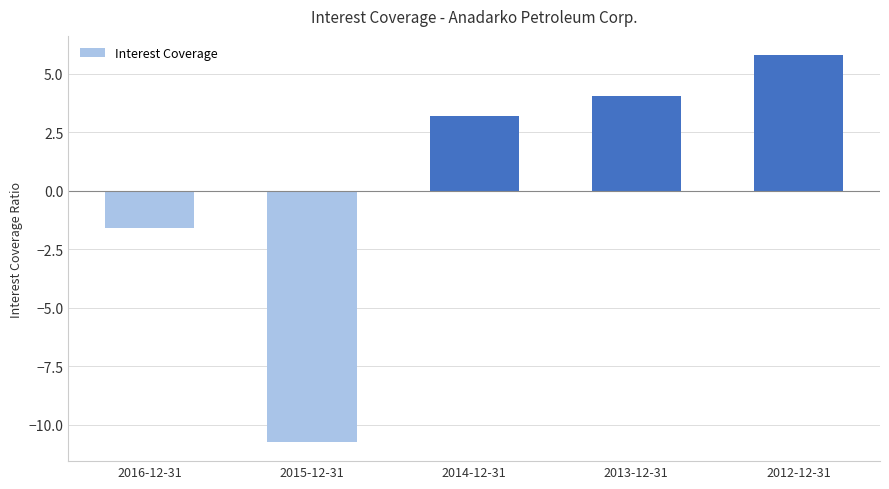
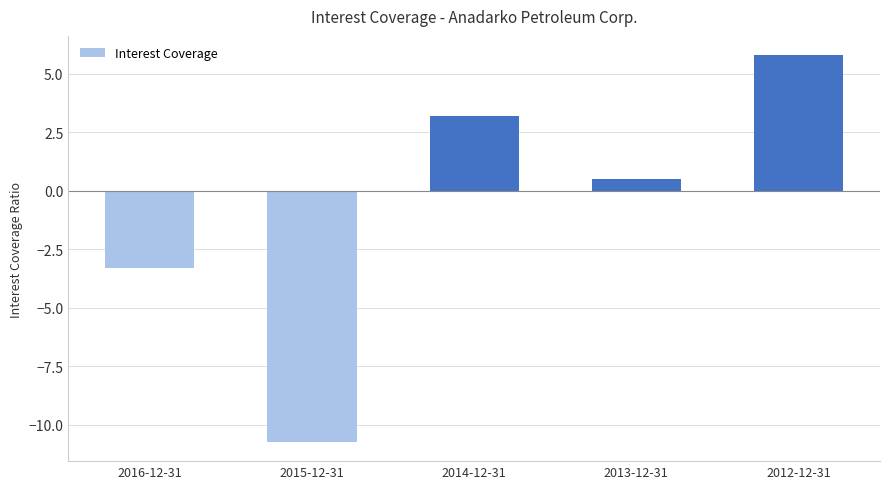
2016-12-31: -1.6 -> -3.3
2013-12-31: 4.1 -> 0.5
